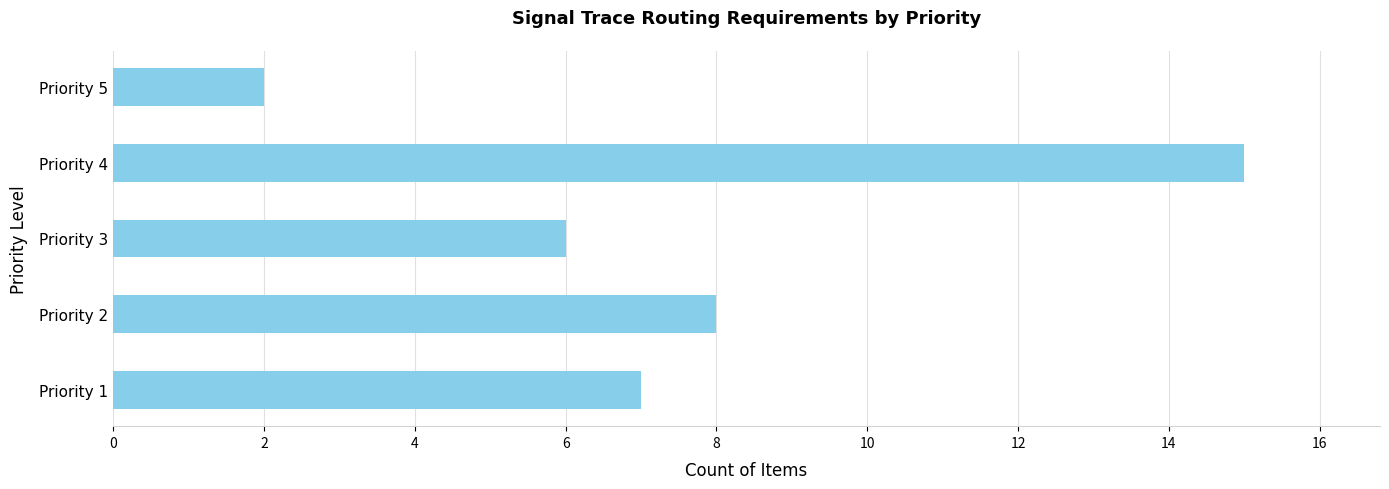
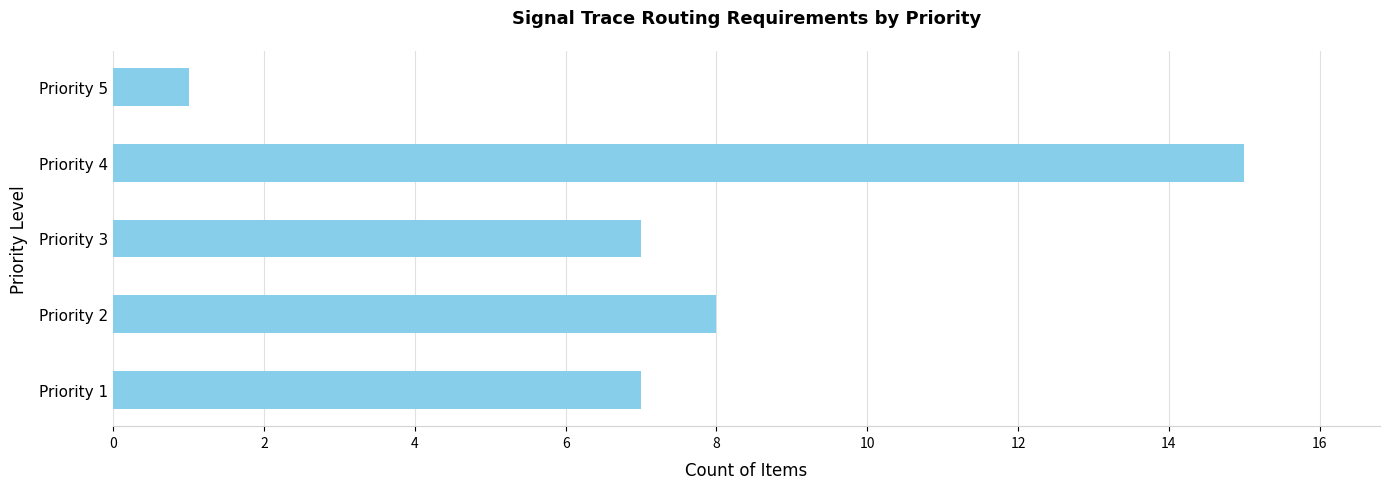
Priority 5: 2 -> 1
Priority 3: 6 -> 7
